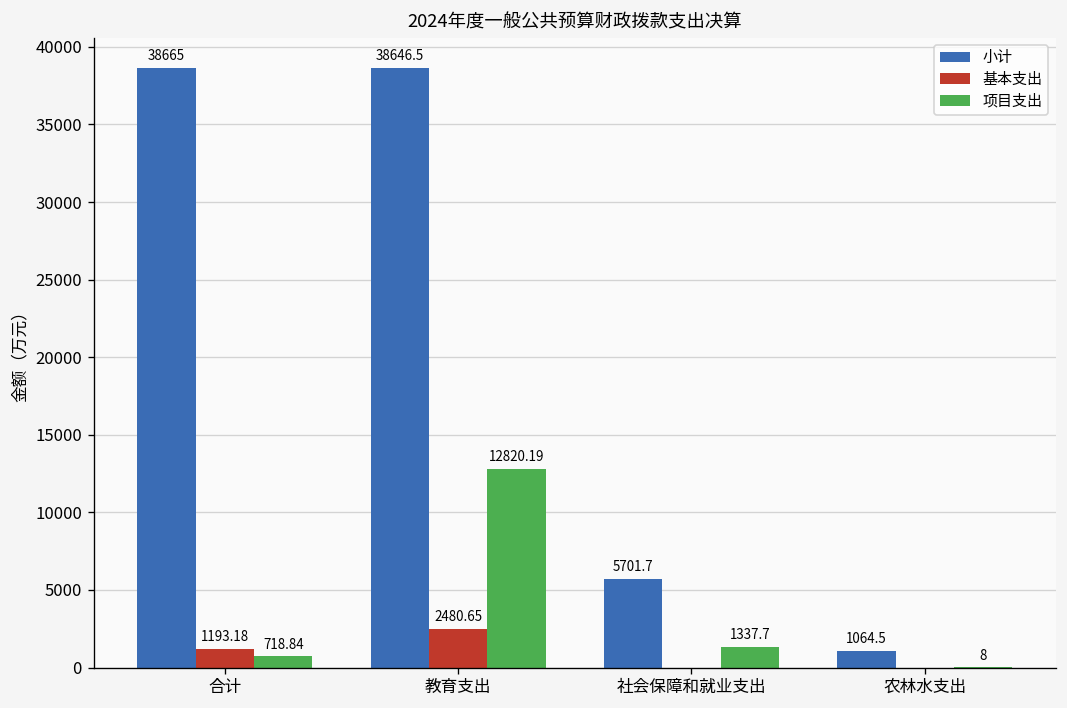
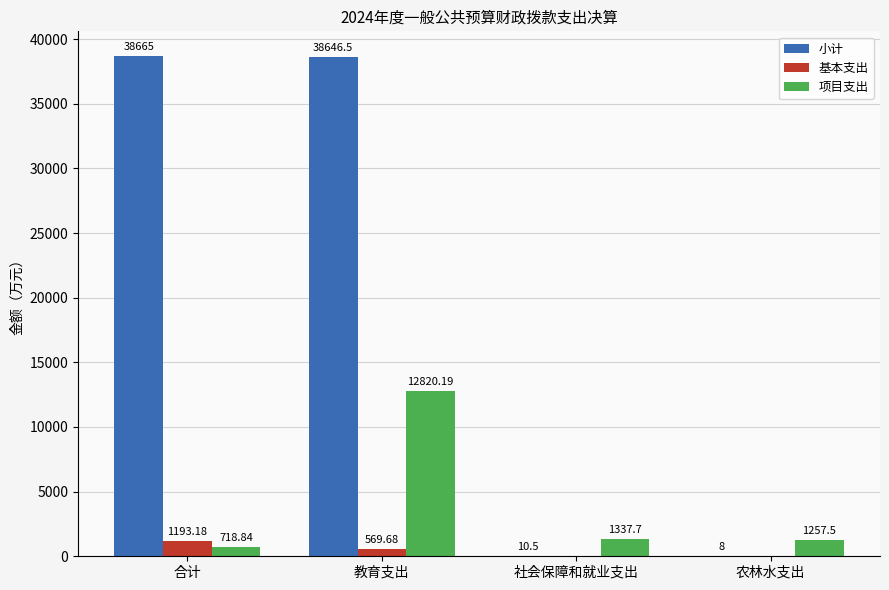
基本支出, 教育支出: 2480.65 -> 569.68
小计, 社会保障和就业支出: 5701.7 -> 10.5
小计, 农林水支出: 1064.5 -> 8
项目支出, 农林水支出: 8 -> 1257.5
